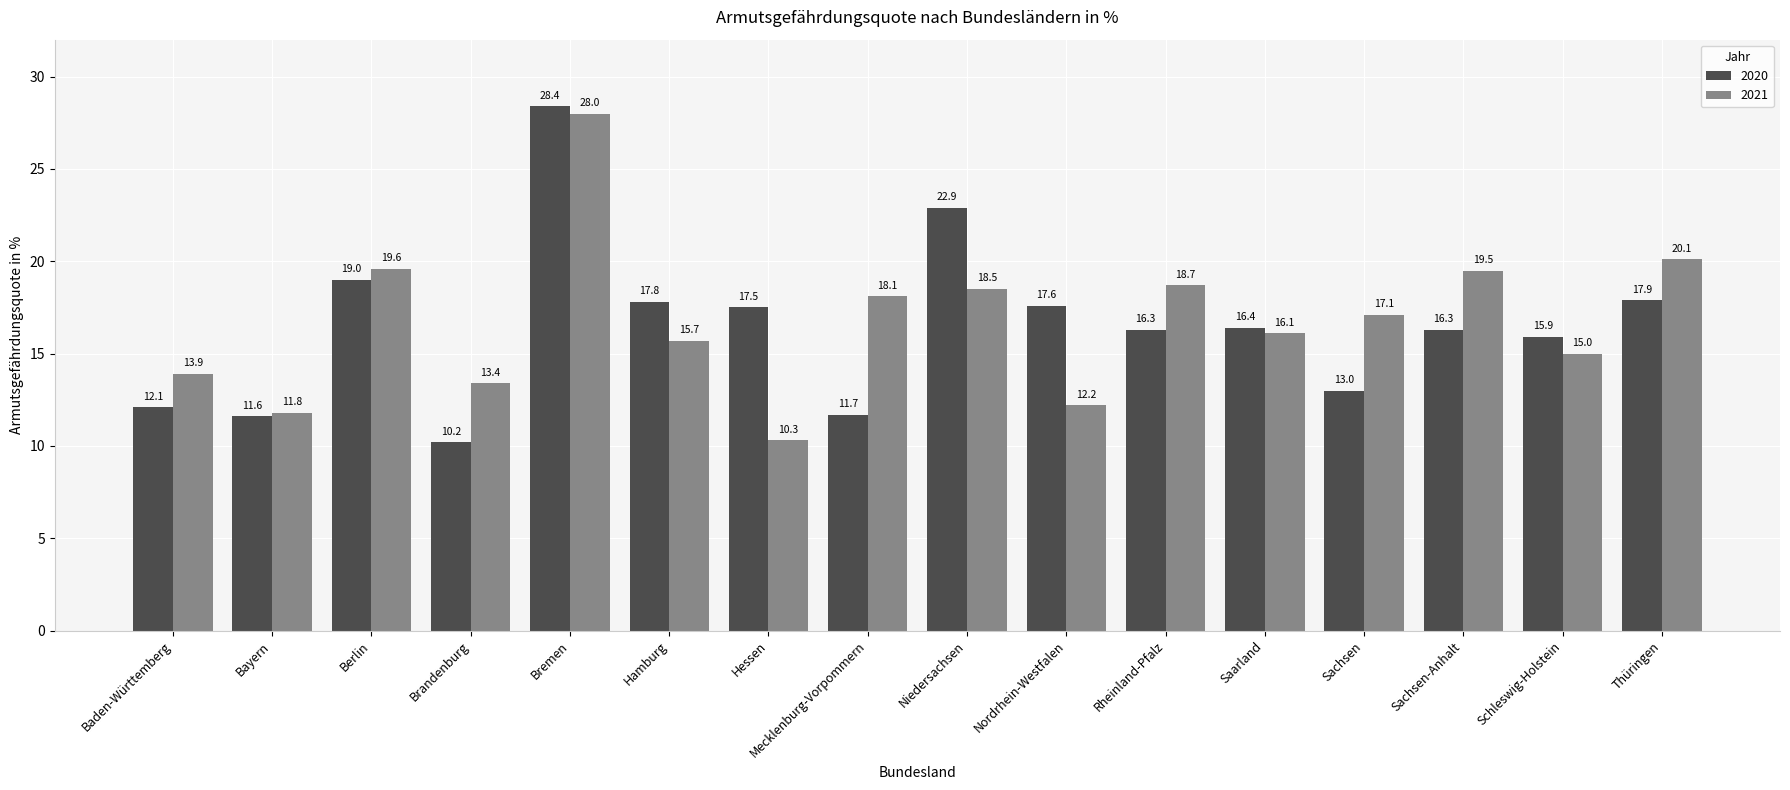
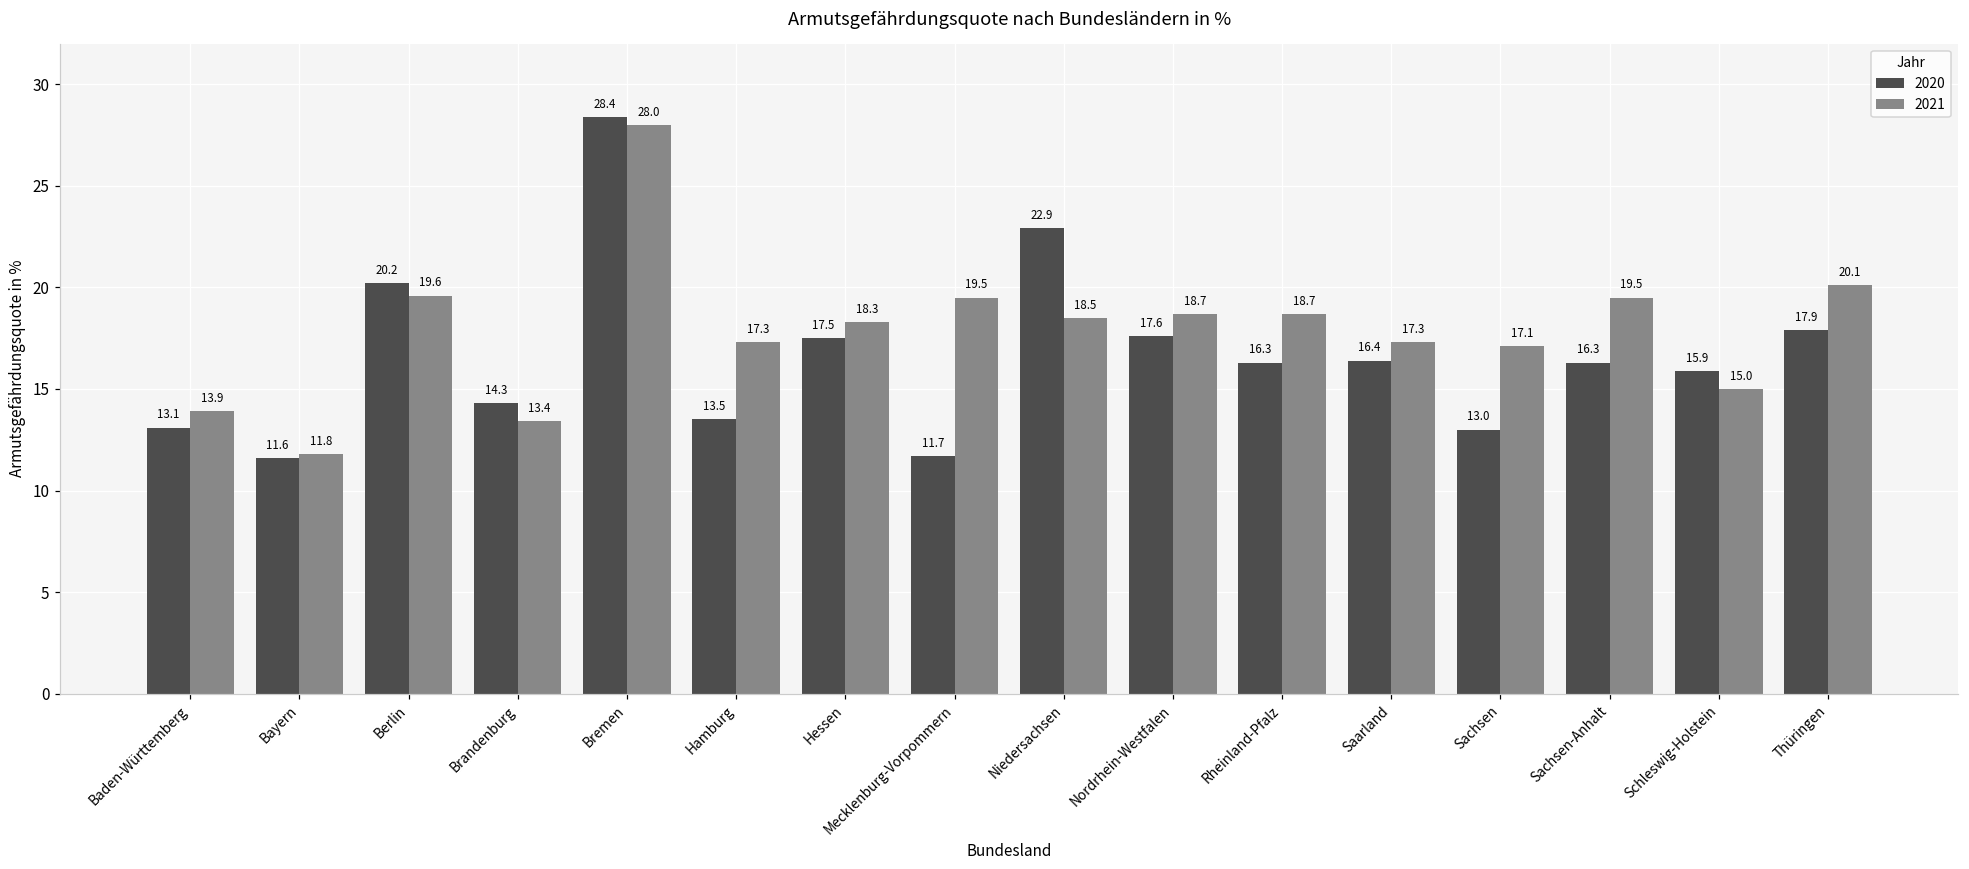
2020, Baden-Württemberg: 12.1 -> 13.1
2020, Berlin: 19.0 -> 20.2
2020, Brandenburg: 10.2 -> 14.3
2020, Hamburg: 17.8 -> 13.5
2021, Hamburg: 15.7 -> 17.3
2021, Hessen: 10.3 -> 18.3
2021, Mecklenburg-Vorpommern: 18.1 -> 19.5
2021, Nordrhein-Westfalen: 12.2 -> 18.7
2021, Saarland: 16.1 -> 17.3
